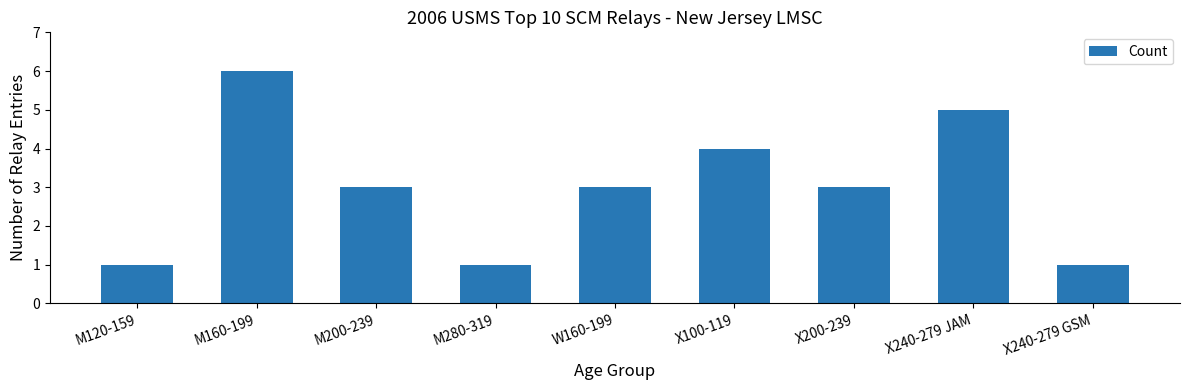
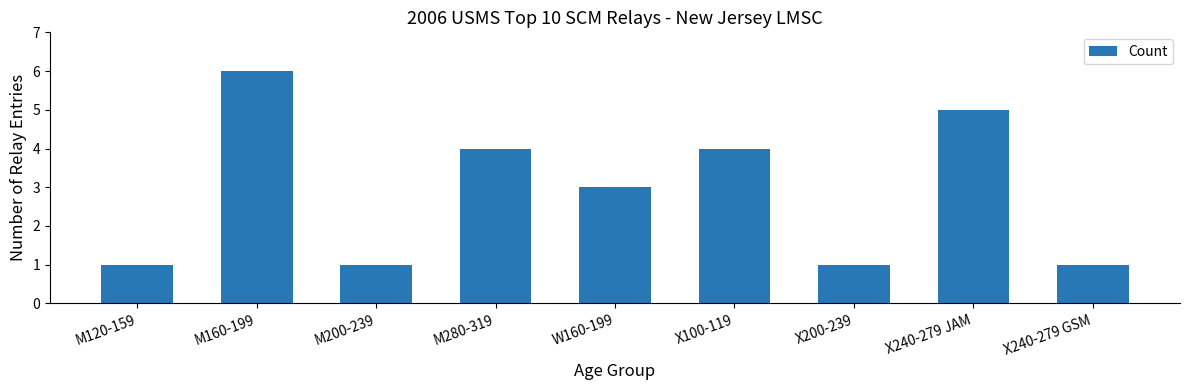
M200-239: 3 -> 1
M280-319: 1 -> 4
X200-239: 3 -> 1
